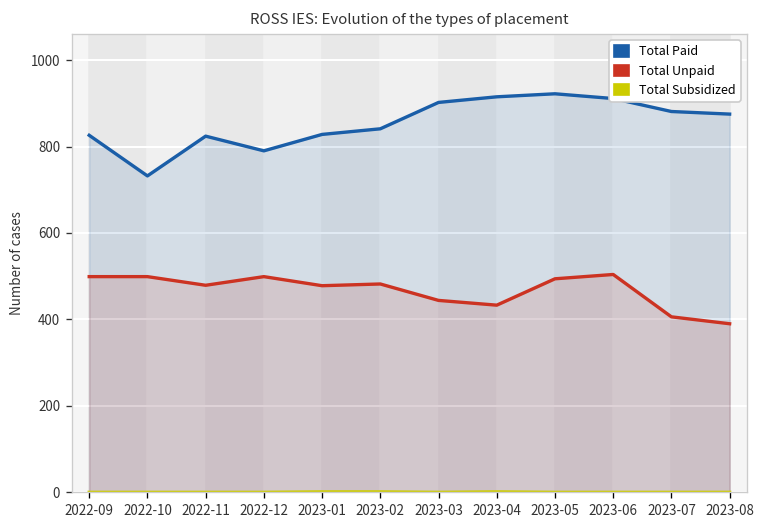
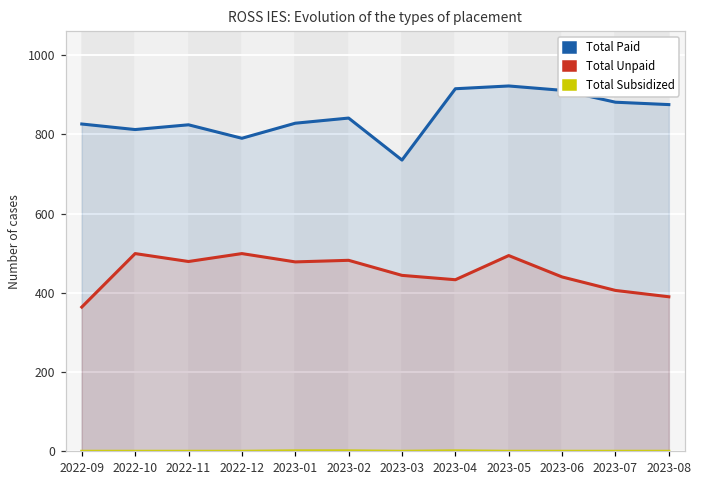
Total Unpaid, 2022-09: 500 -> 360
Total Paid, 2022-10: 730 -> 810
Total Paid, 2023-03: 900 -> 740
Total Unpaid, 2023-06: 500 -> 440
